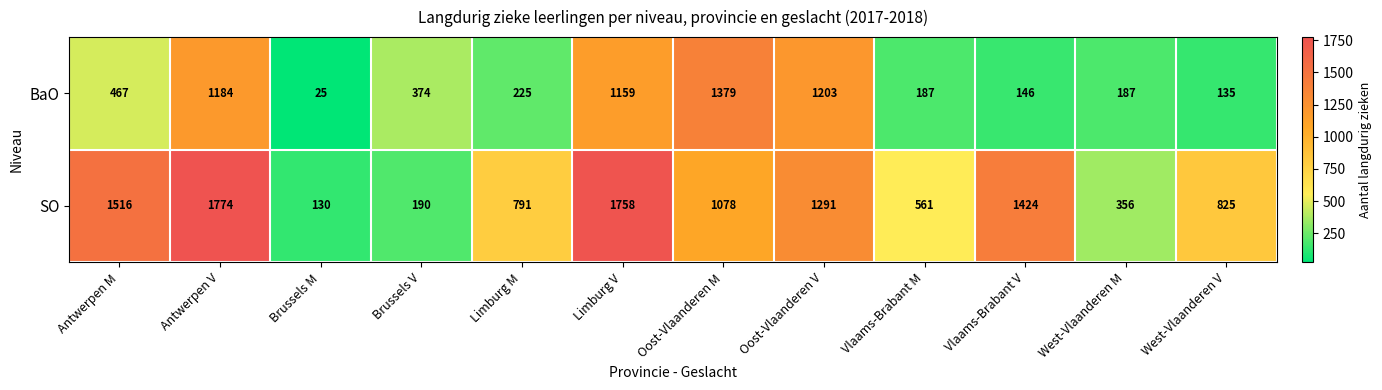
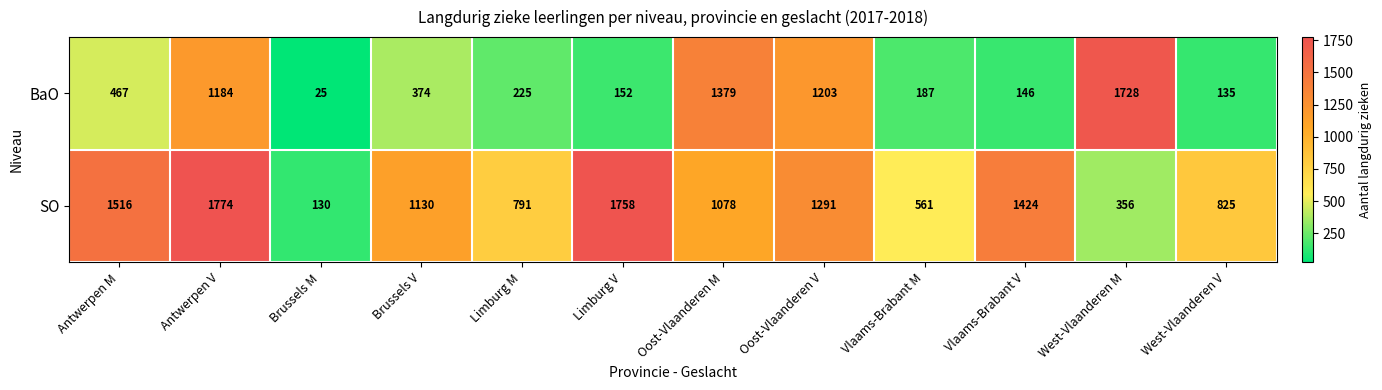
BaO, Limburg V: 1159 -> 152
BaO, West-Vlaanderen M: 187 -> 1728
SO, Brussels V: 190 -> 1130
